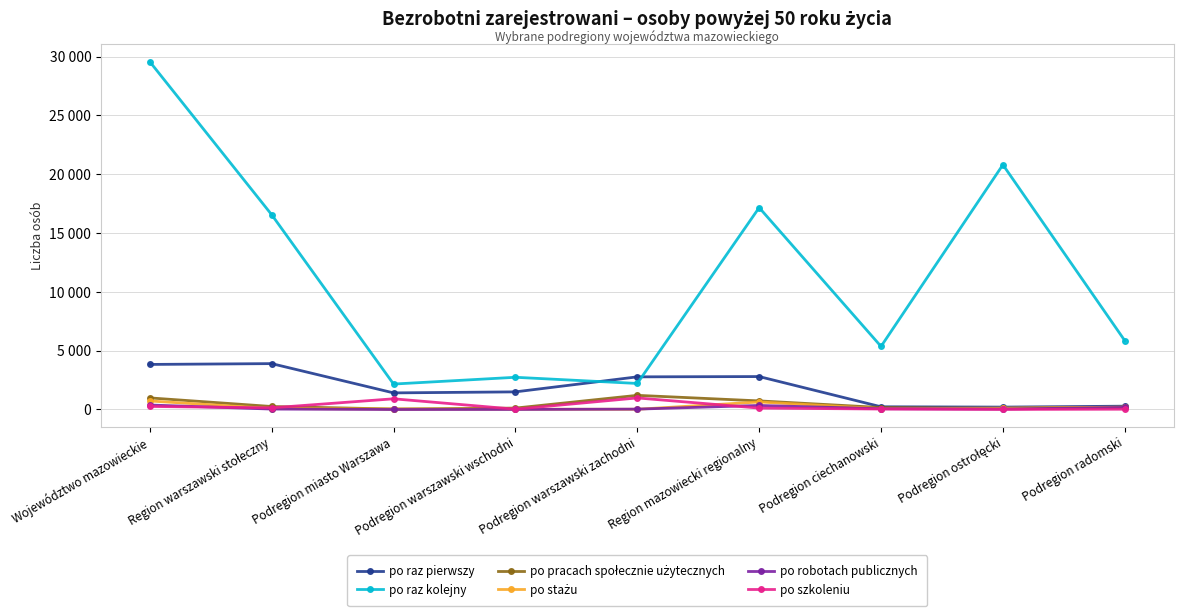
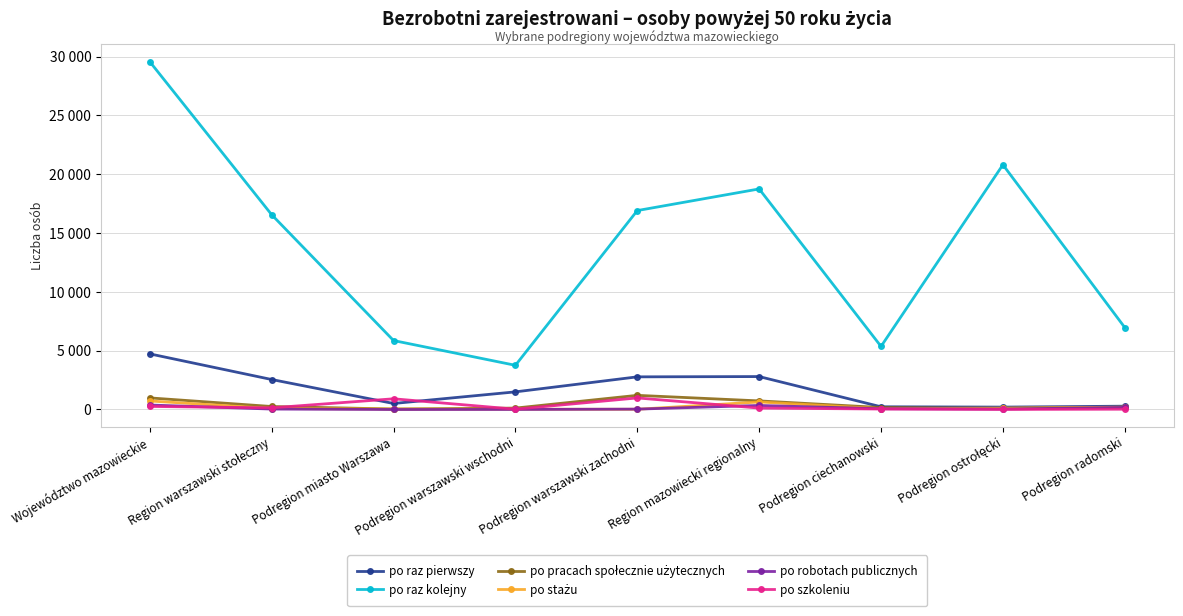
po raz pierwszy, Województwo mazowieckie: 3800 -> 4700
po raz pierwszy, Region warszawski stołeczny: 3900 -> 2500
po raz pierwszy, Podregion miasto Warszawa: 1400 -> 500
po raz kolejny, Podregion miasto Warszawa: 2200 -> 5900
po raz kolejny, Podregion warszawski wschodni: 2700 -> 3800
po raz kolejny, Podregion warszawski zachodni: 2200 -> 16900
po raz kolejny, Region mazowiecki regionalny: 17200 -> 18800
po raz kolejny, Podregion radomski: 5900 -> 7000
